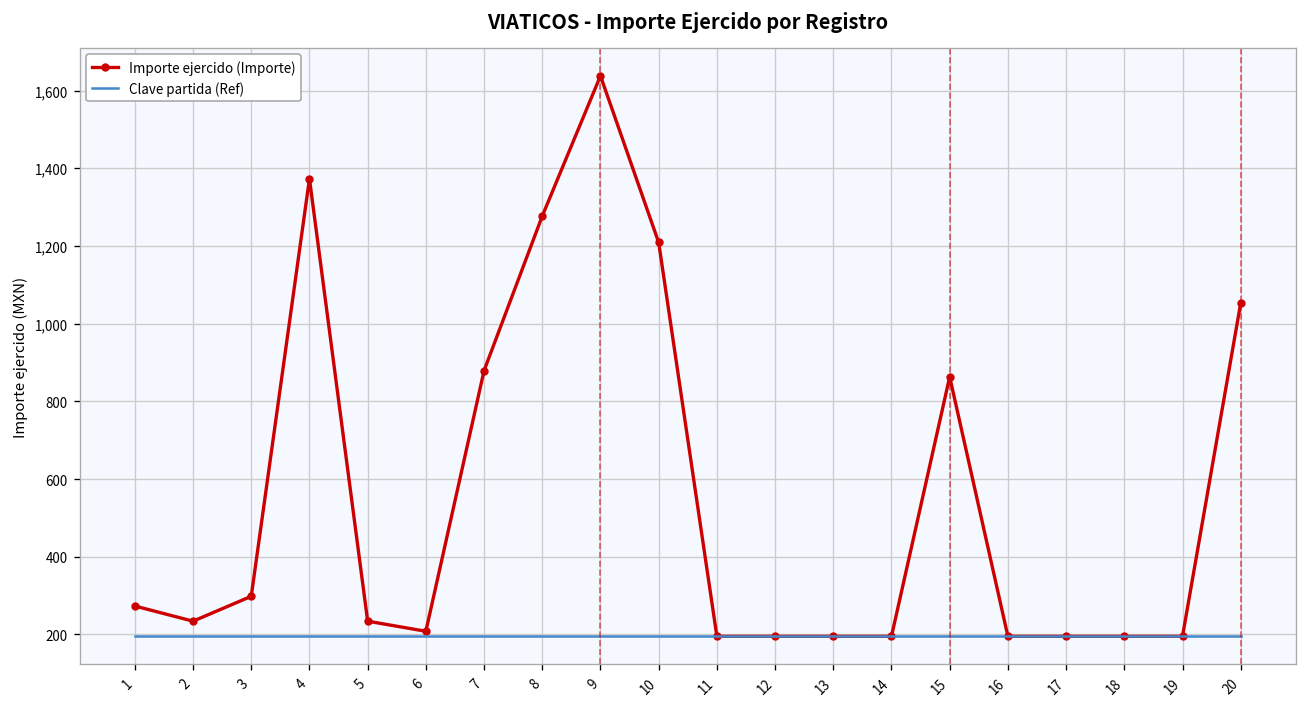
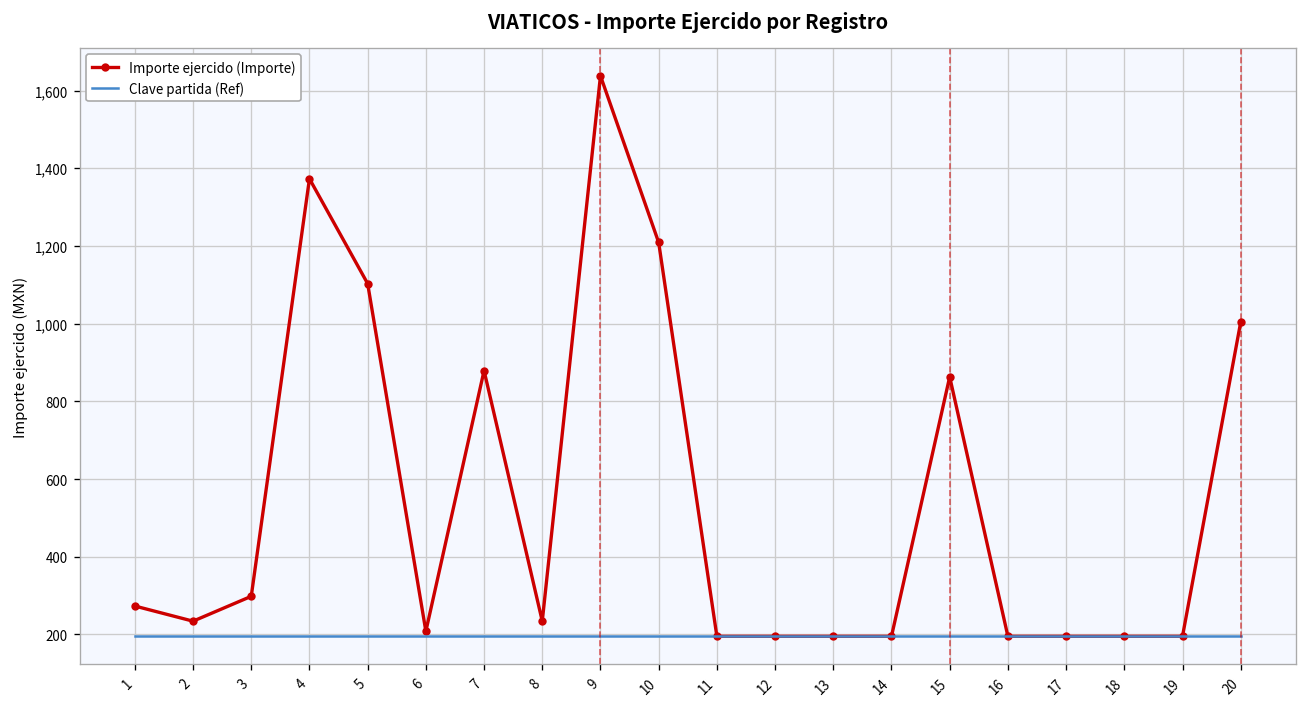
Importe ejercido (Importe), 5: 230 -> 1,100
Importe ejercido (Importe), 8: 1,280 -> 230
Importe ejercido (Importe), 20: 1,050 -> 1,000
